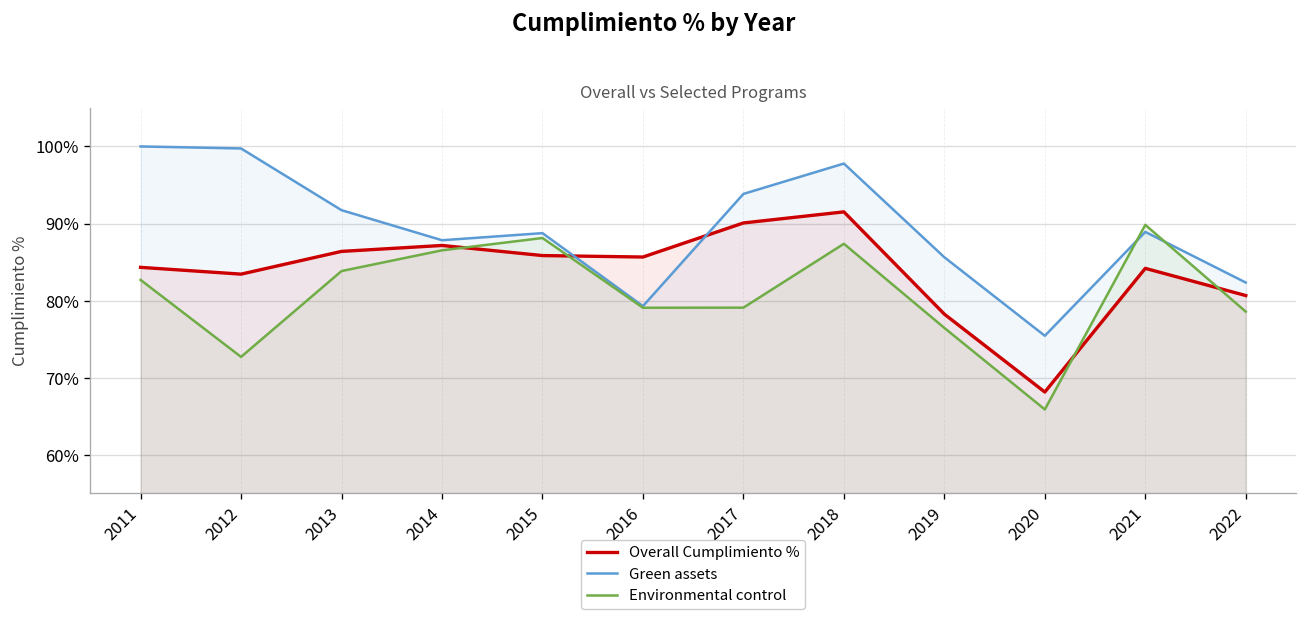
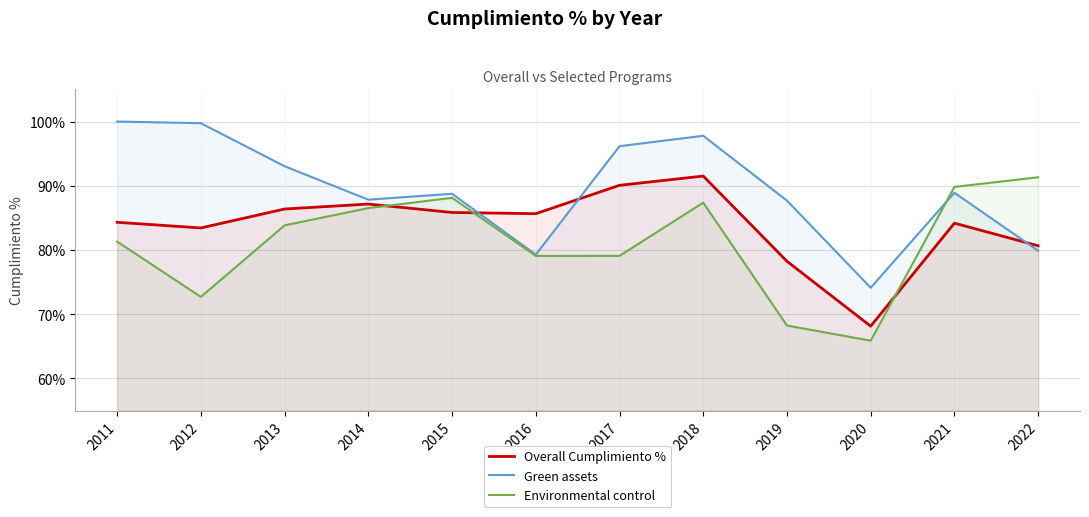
Environmental control, 2011: 83% -> 81%
Green assets, 2013: 92% -> 93%
Green assets, 2017: 94% -> 96%
Green assets, 2019: 86% -> 88%
Environmental control, 2019: 76% -> 68%
Green assets, 2020: 75% -> 74%
Green assets, 2022: 82% -> 80%
Environmental control, 2022: 79% -> 91%
